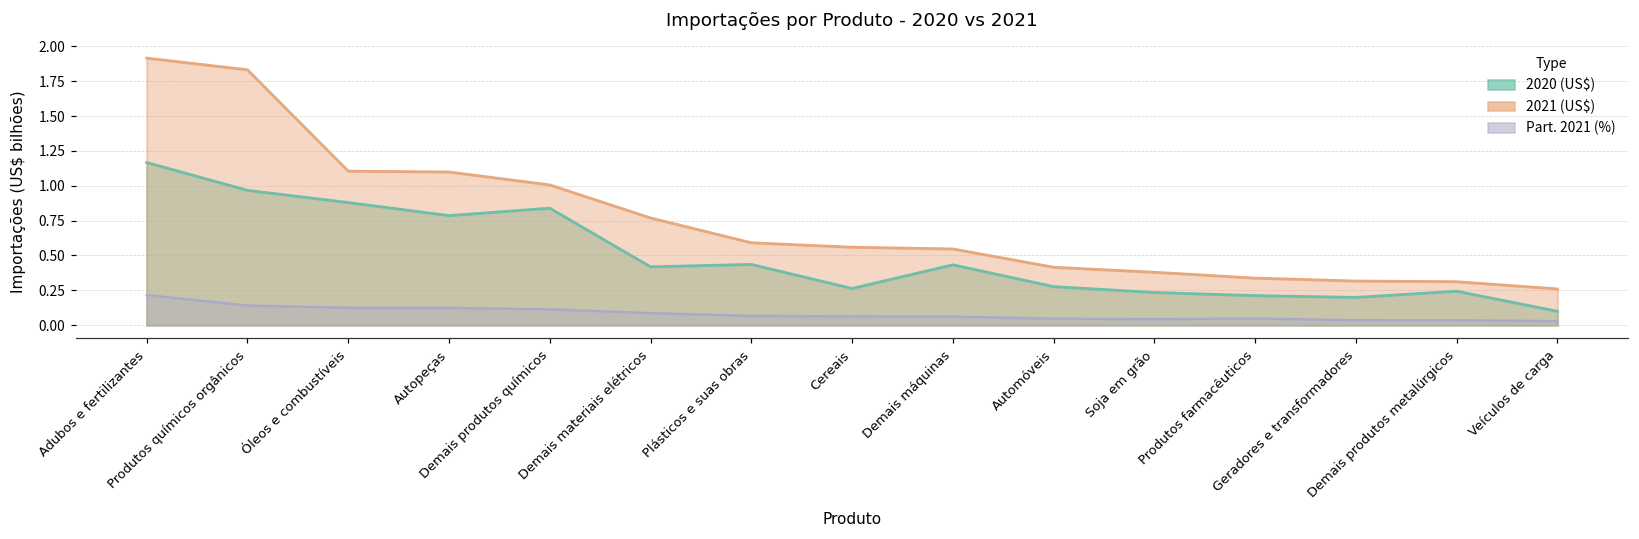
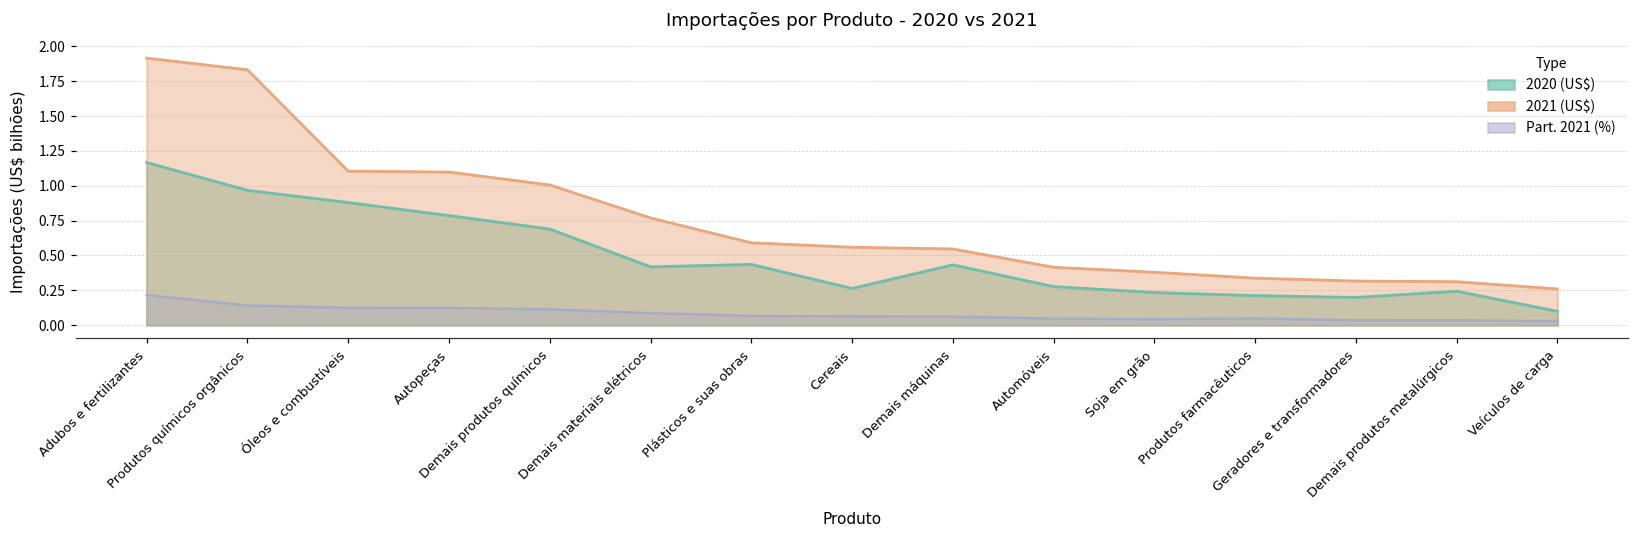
2020 (US$), Demais produtos químicos: 0.84 -> 0.69
